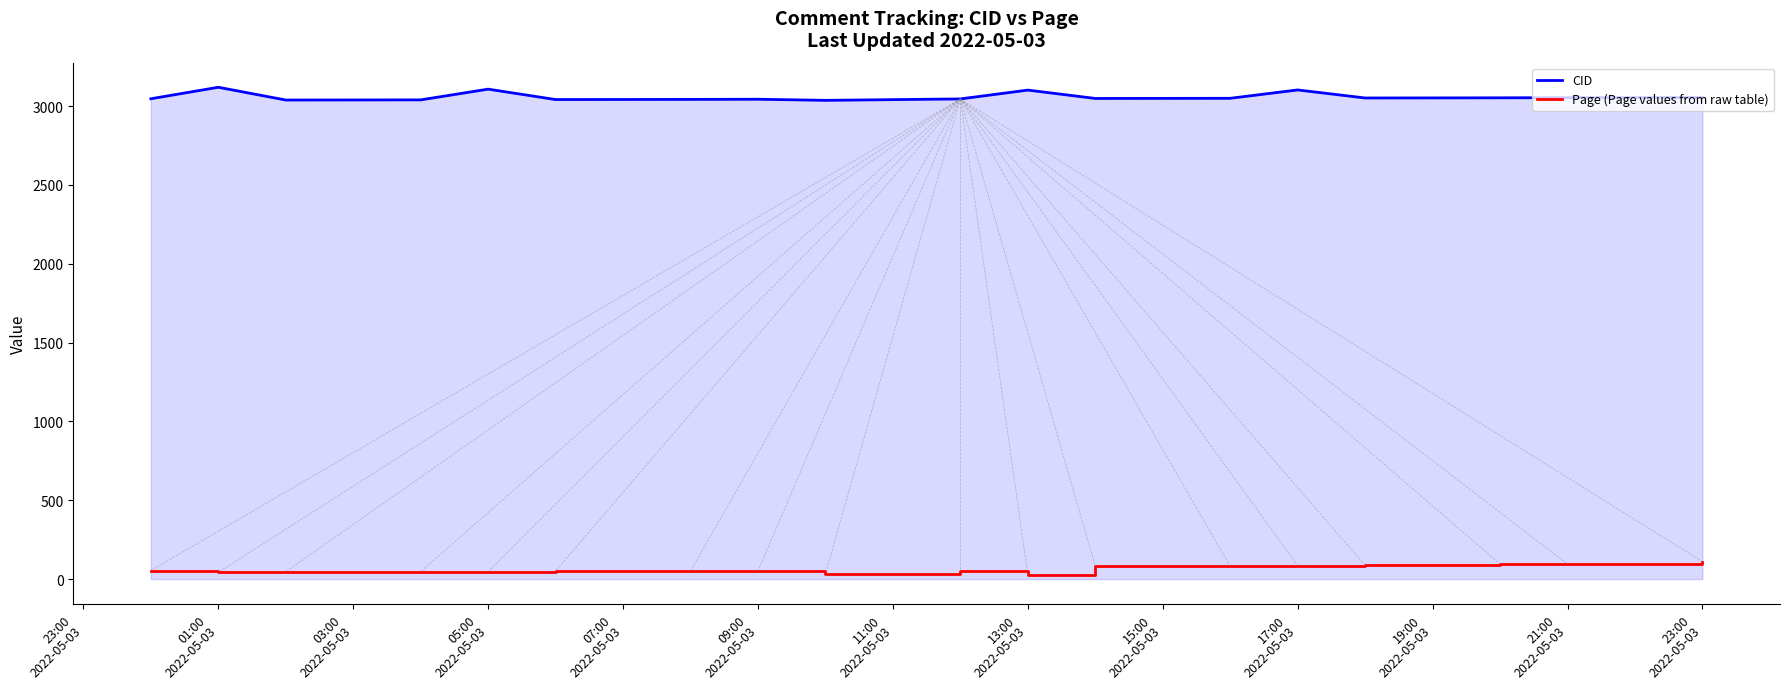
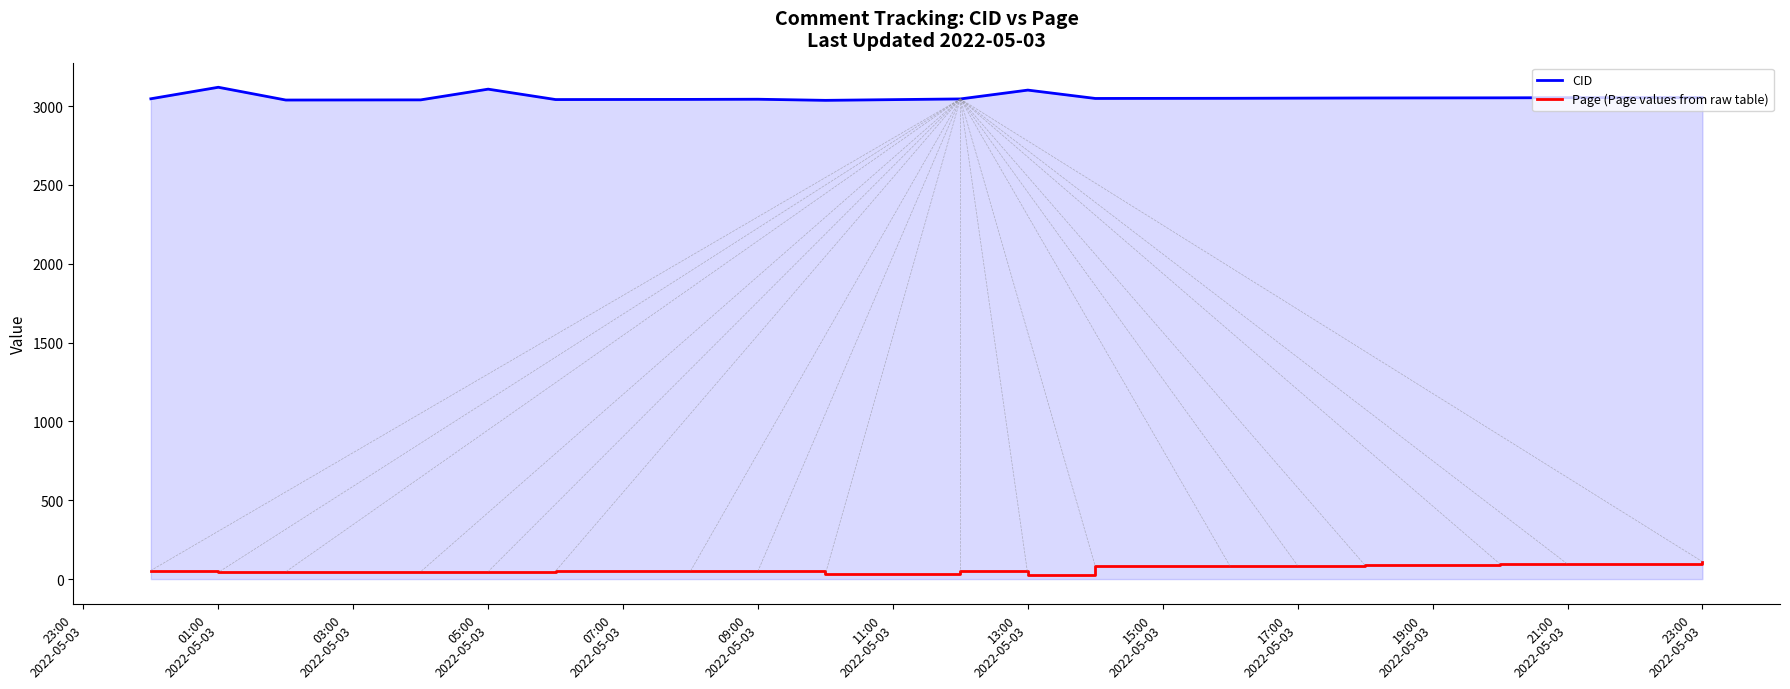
CID, 17:00 2022-05-03: 3100 -> 3050
